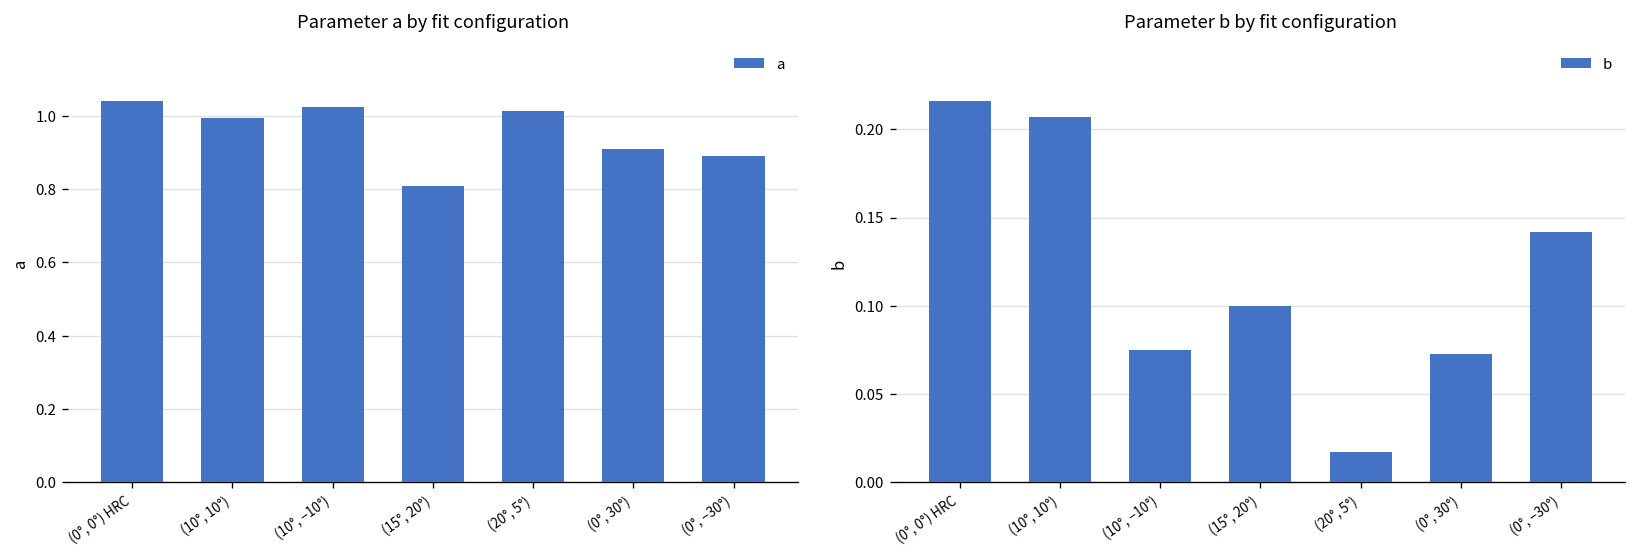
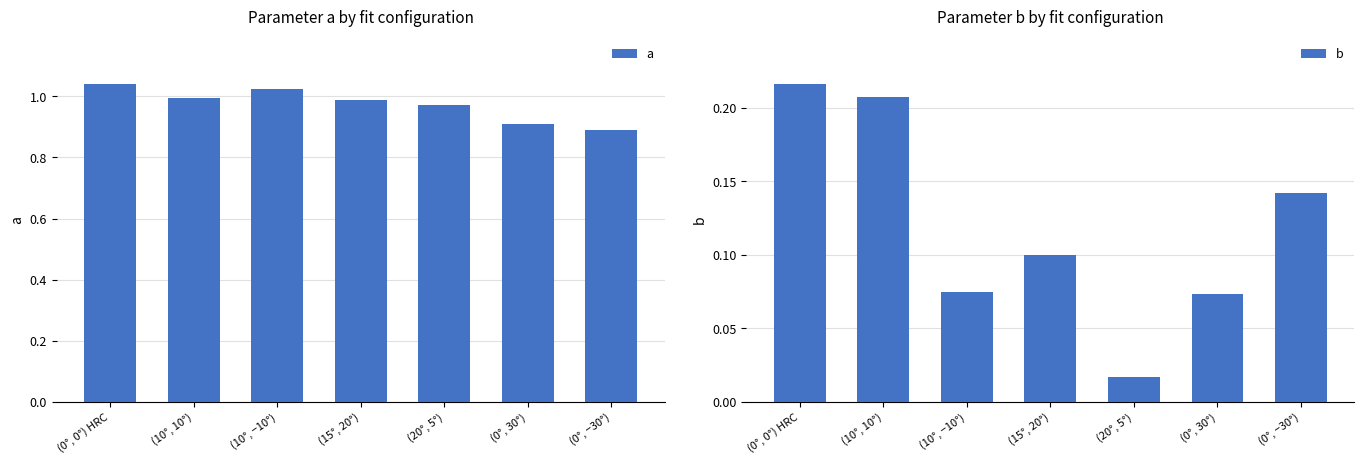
Parameter a by fit configuration, (15°, 20°): 0.81 -> 0.99
Parameter a by fit configuration, (20°, 5°): 1.01 -> 0.97
